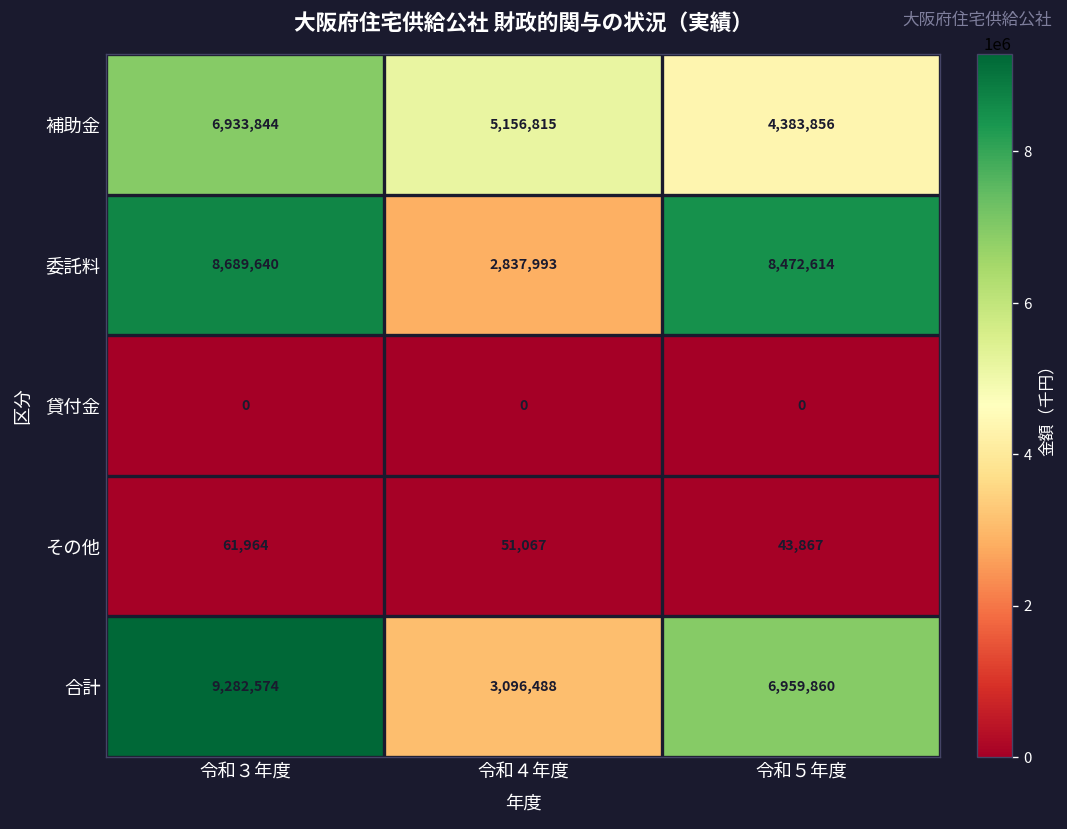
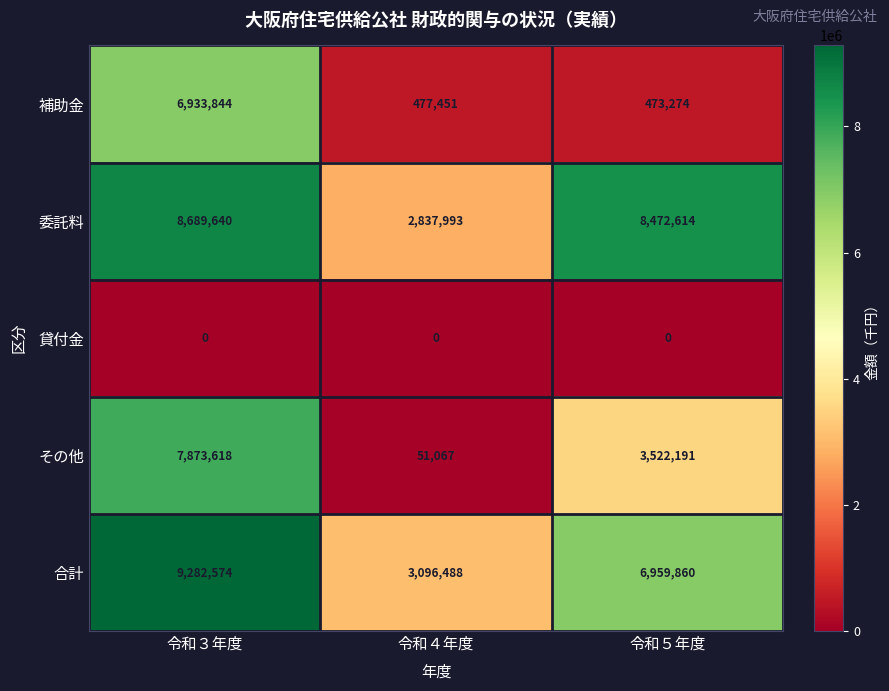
補助金, 令和４年度: 5,156,815 -> 477,451
補助金, 令和５年度: 4,383,856 -> 473,274
その他, 令和３年度: 61,964 -> 7,873,618
その他, 令和５年度: 43,867 -> 3,522,191
